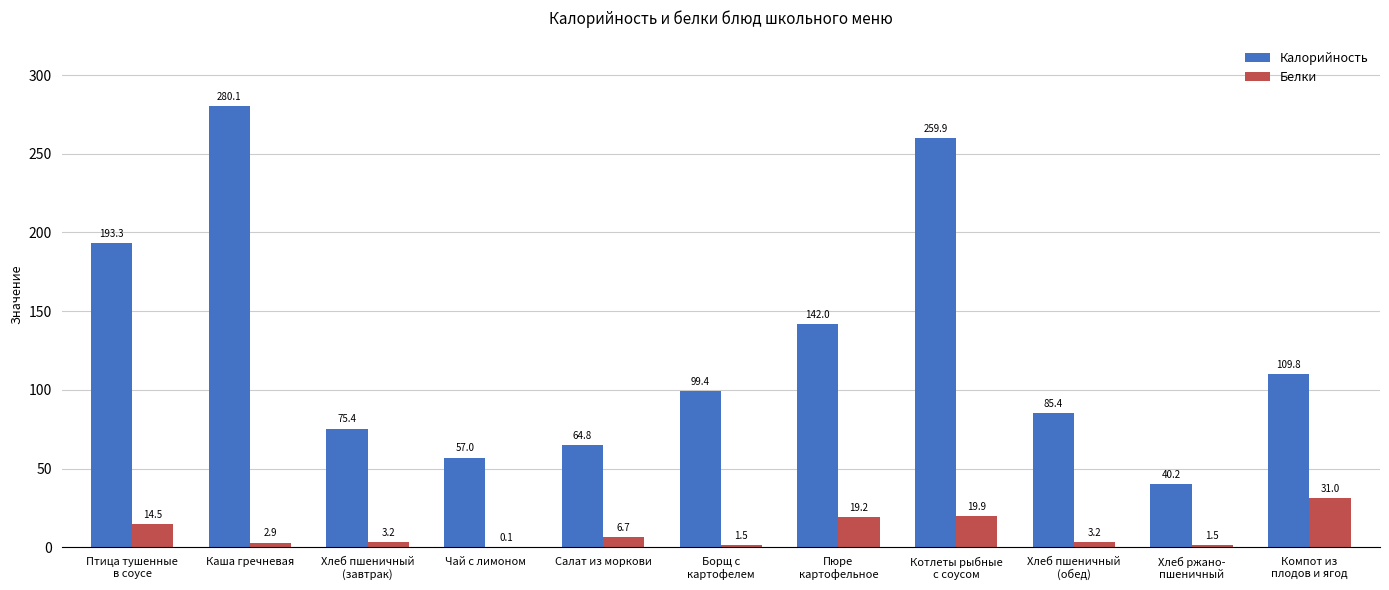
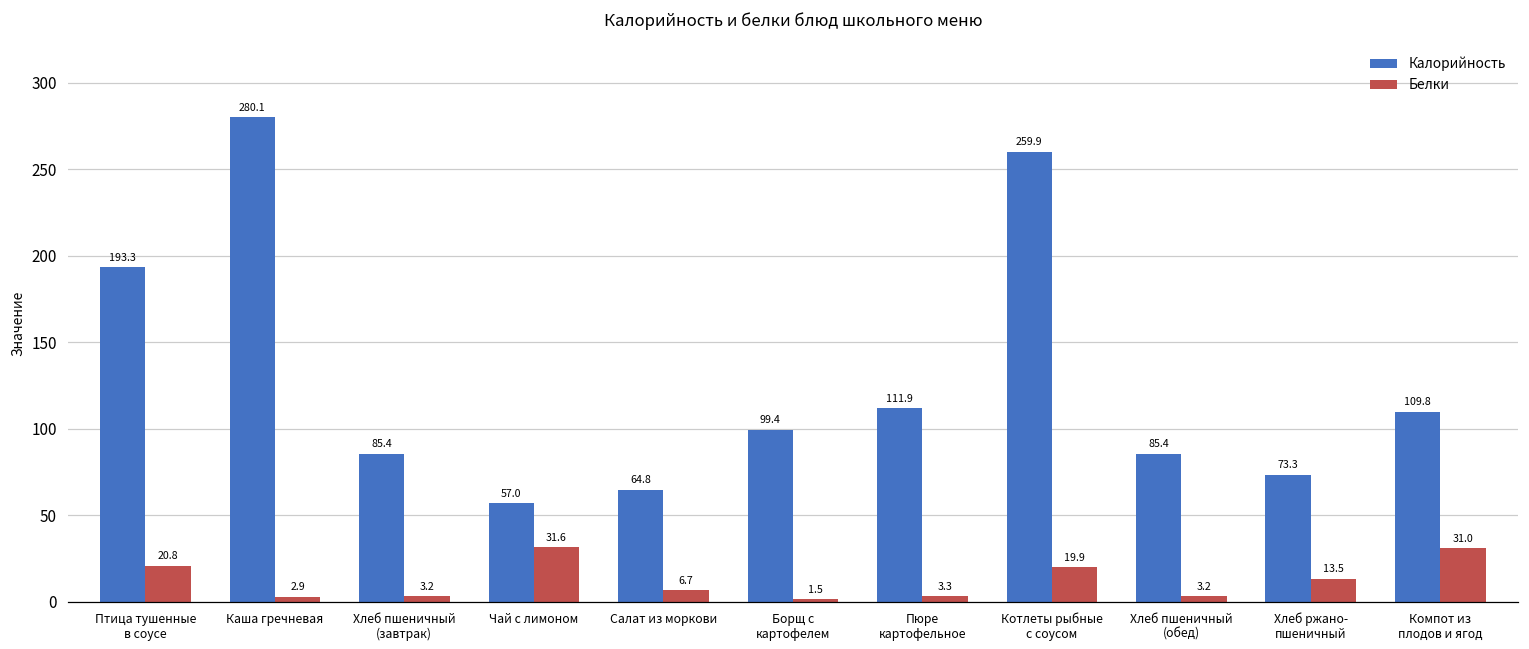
Белки, Птица тушенные в соусе: 14.5 -> 20.8
Калорийность, Хлеб пшеничный (завтрак): 75.4 -> 85.4
Белки, Чай с лимоном: 0.1 -> 31.6
Калорийность, Пюре картофельное: 142.0 -> 111.9
Белки, Пюре картофельное: 19.2 -> 3.3
Калорийность, Хлеб ржано- пшеничный: 40.2 -> 73.3
Белки, Хлеб ржано- пшеничный: 1.5 -> 13.5
